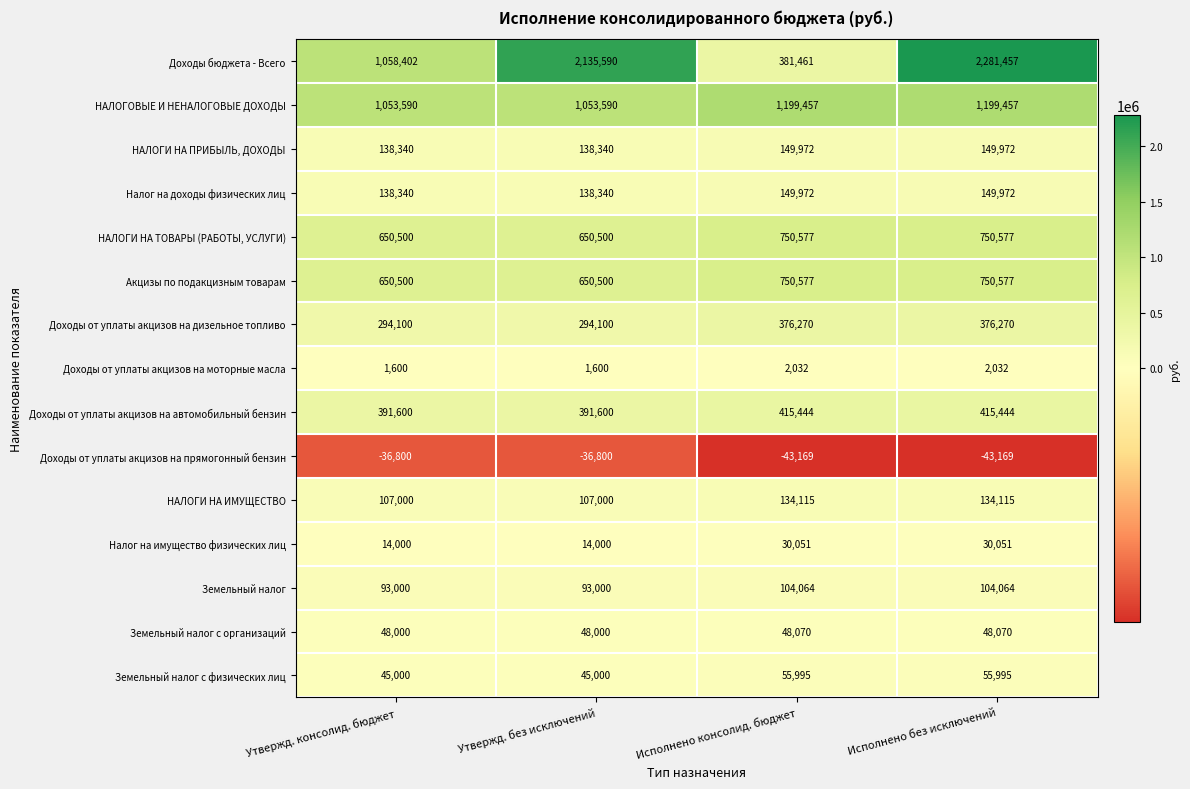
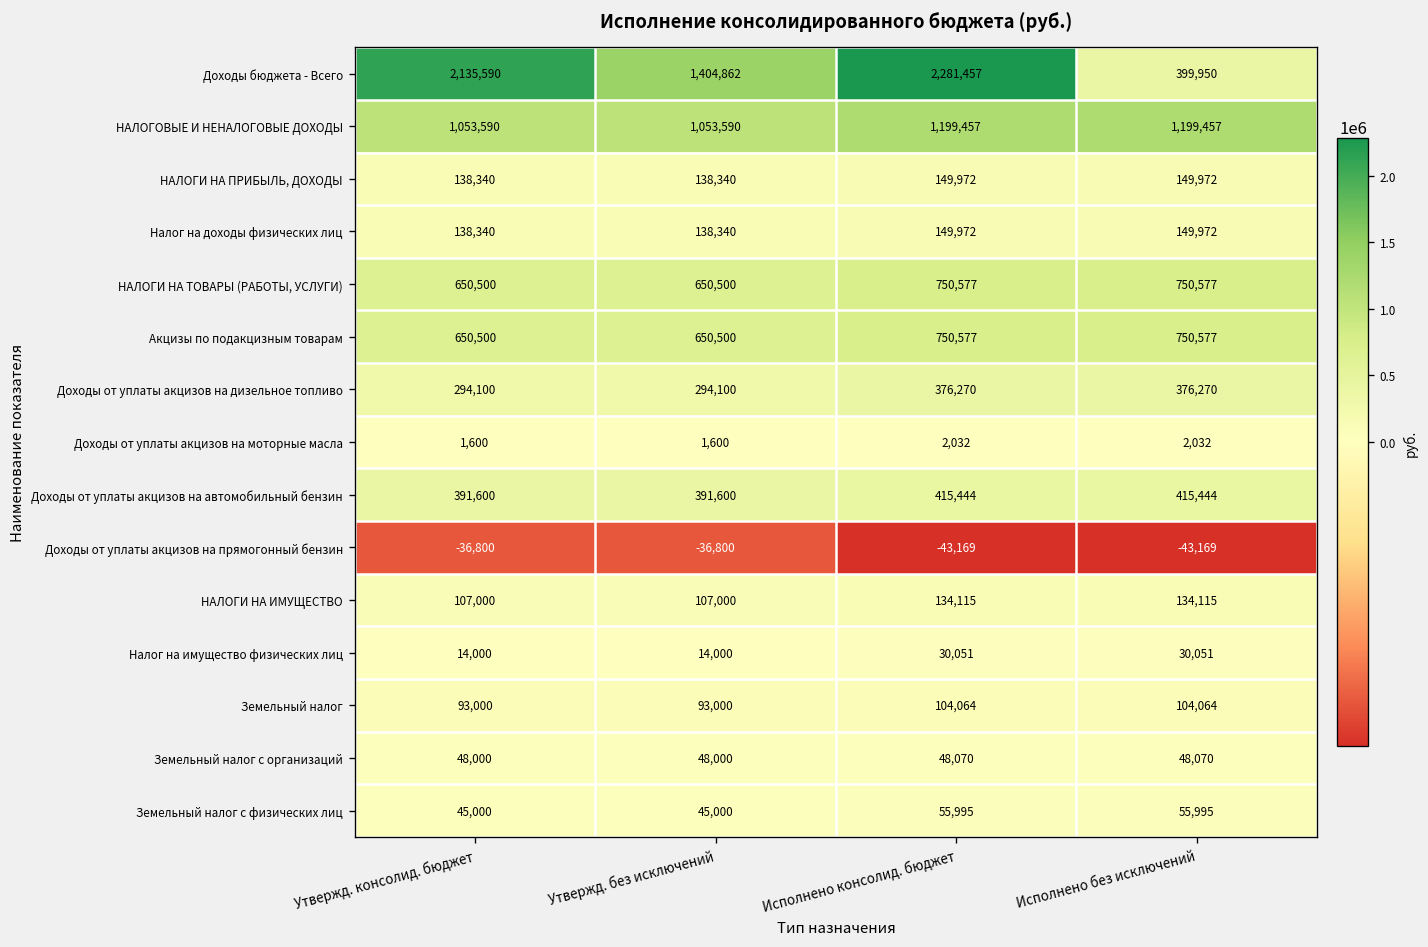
Доходы бюджета - Всего, Утвержд. консолид. бюджет: 1,058,402 -> 2,135,590
Доходы бюджета - Всего, Утвержд. без исключений: 2,135,590 -> 1,404,862
Доходы бюджета - Всего, Исполнено консолид. бюджет: 381,461 -> 2,281,457
Доходы бюджета - Всего, Исполнено без исключений: 2,281,457 -> 399,950
